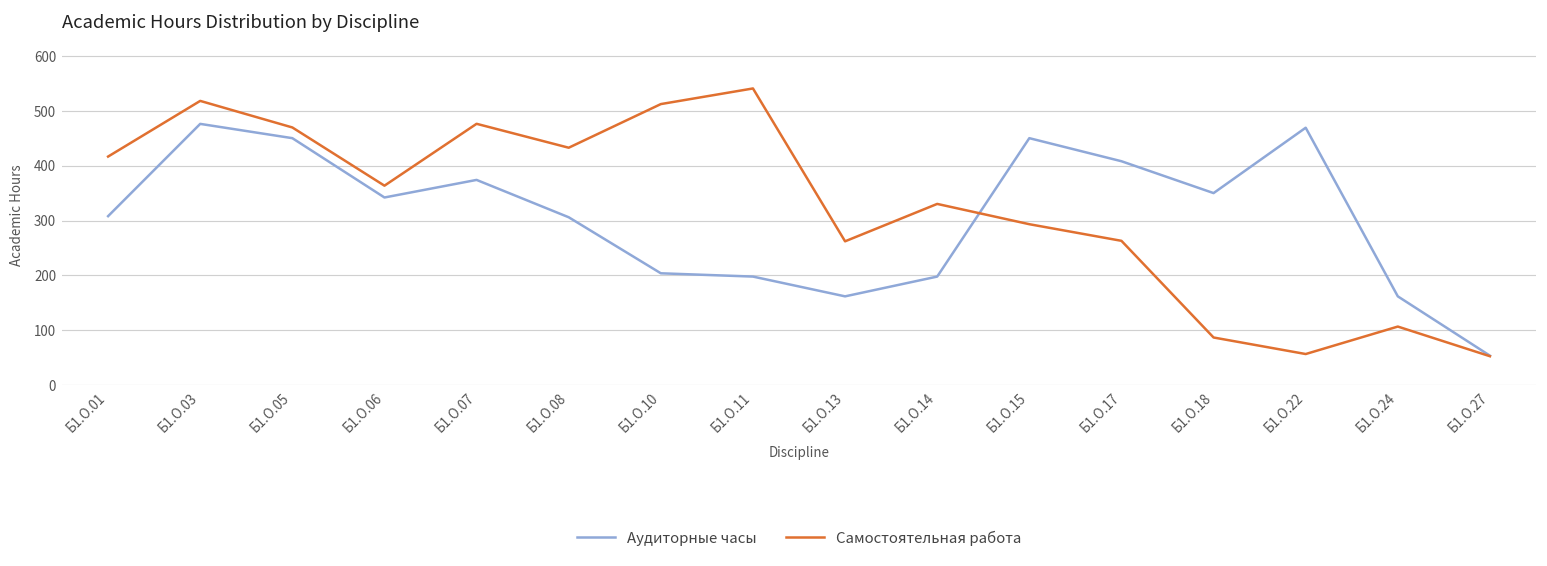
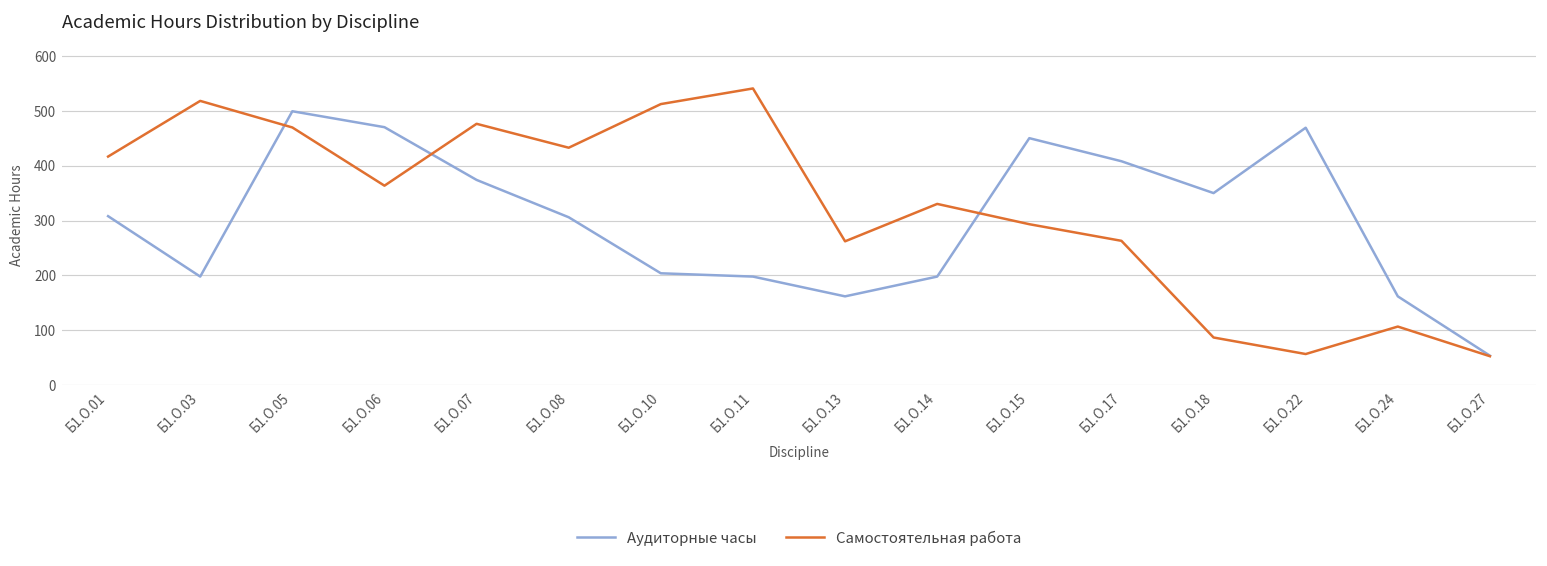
Аудиторные часы, Б1.О.03: 480 -> 200
Аудиторные часы, Б1.О.05: 450 -> 500
Аудиторные часы, Б1.О.06: 340 -> 470
